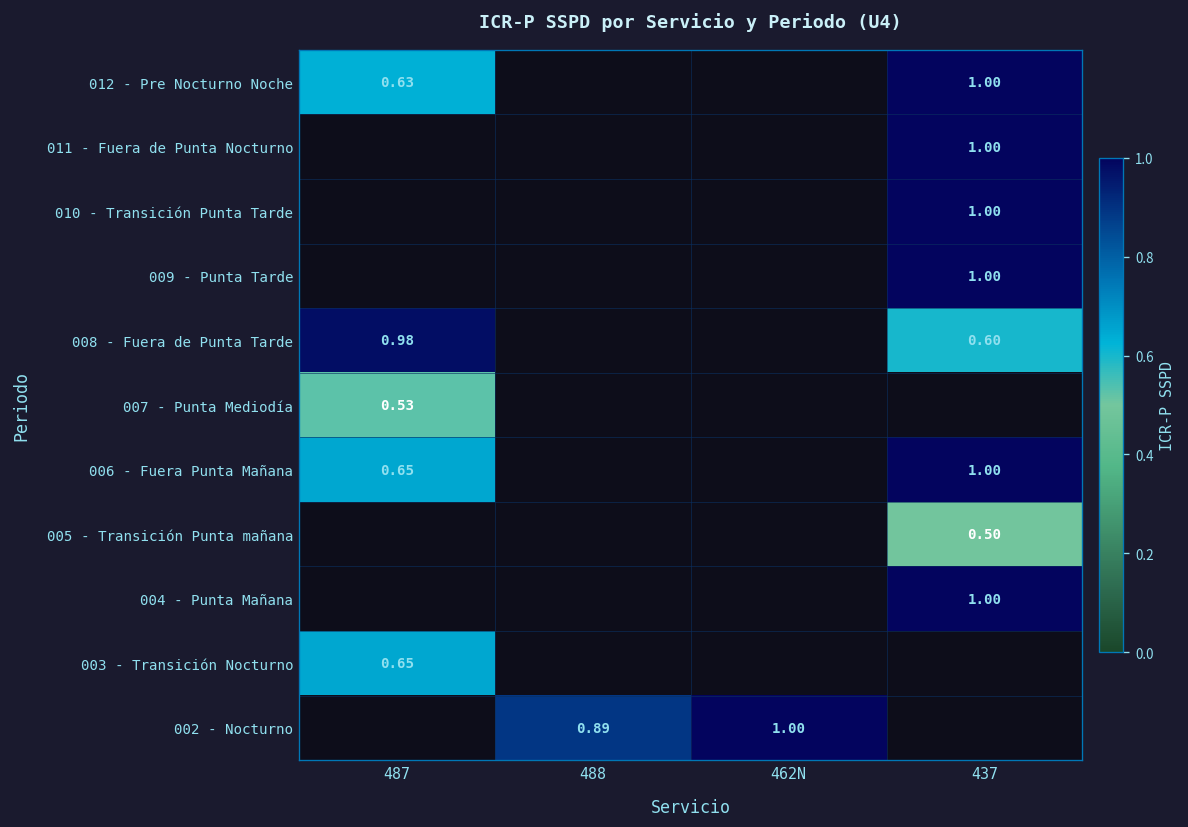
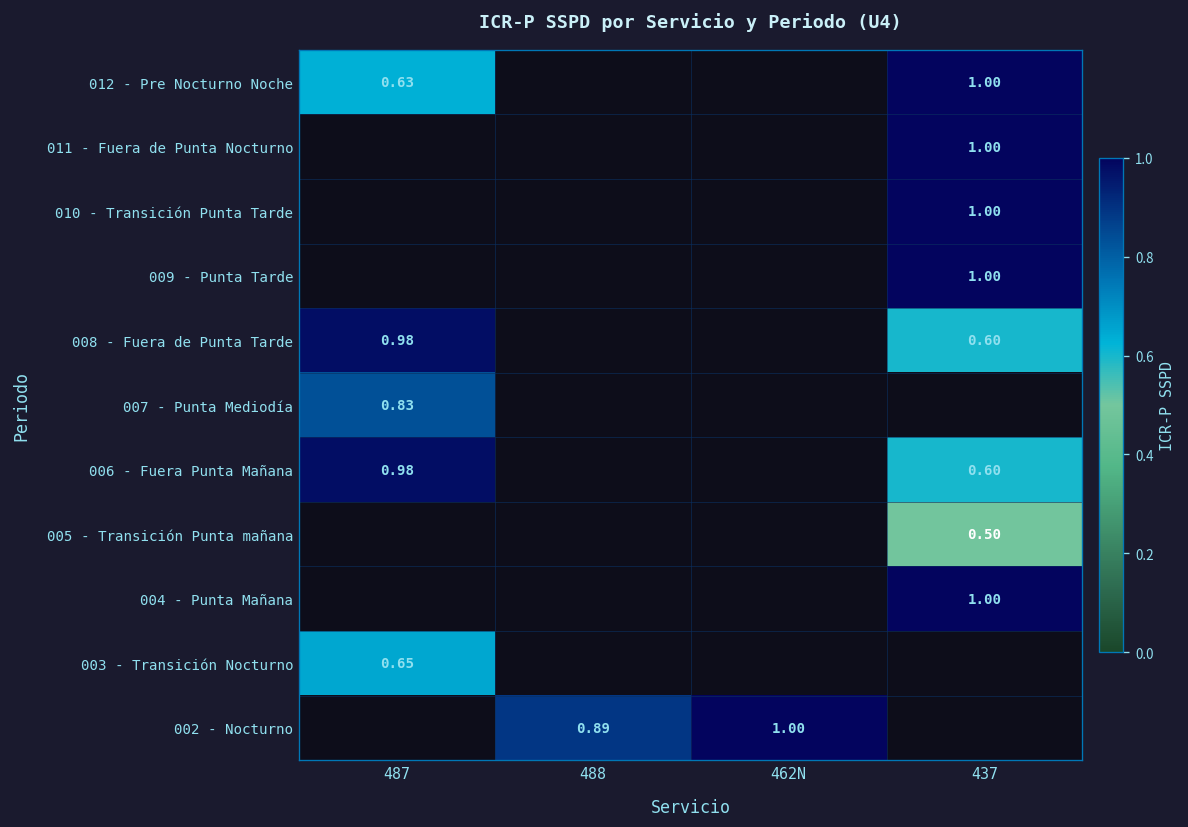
007 - Punta Mediodía, 487: 0.53 -> 0.83
006 - Fuera Punta Mañana, 487: 0.65 -> 0.98
006 - Fuera Punta Mañana, 437: 1.00 -> 0.60
